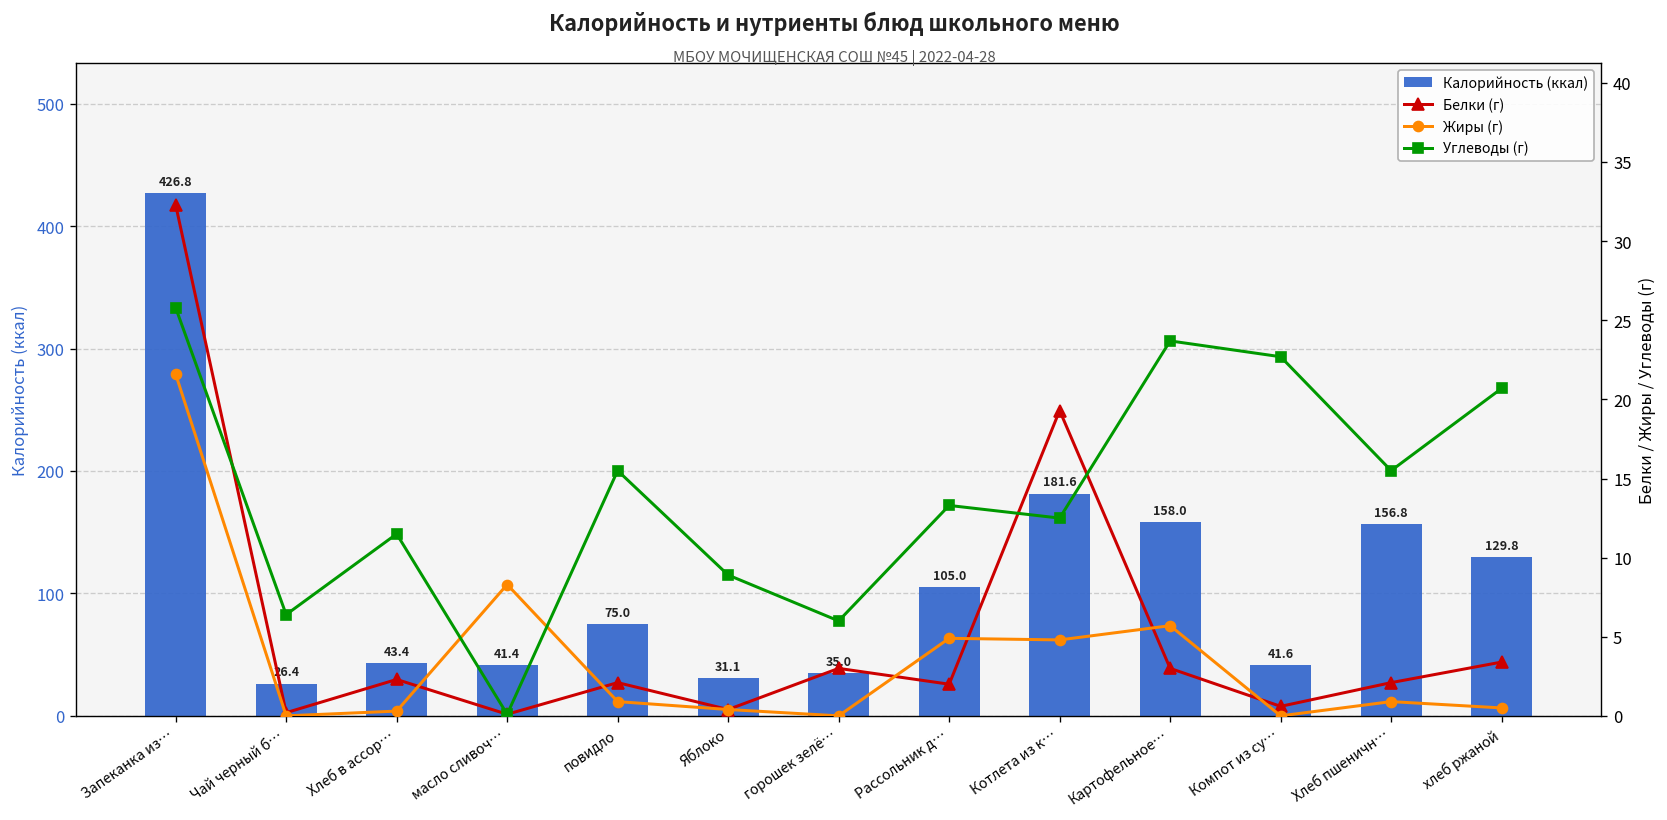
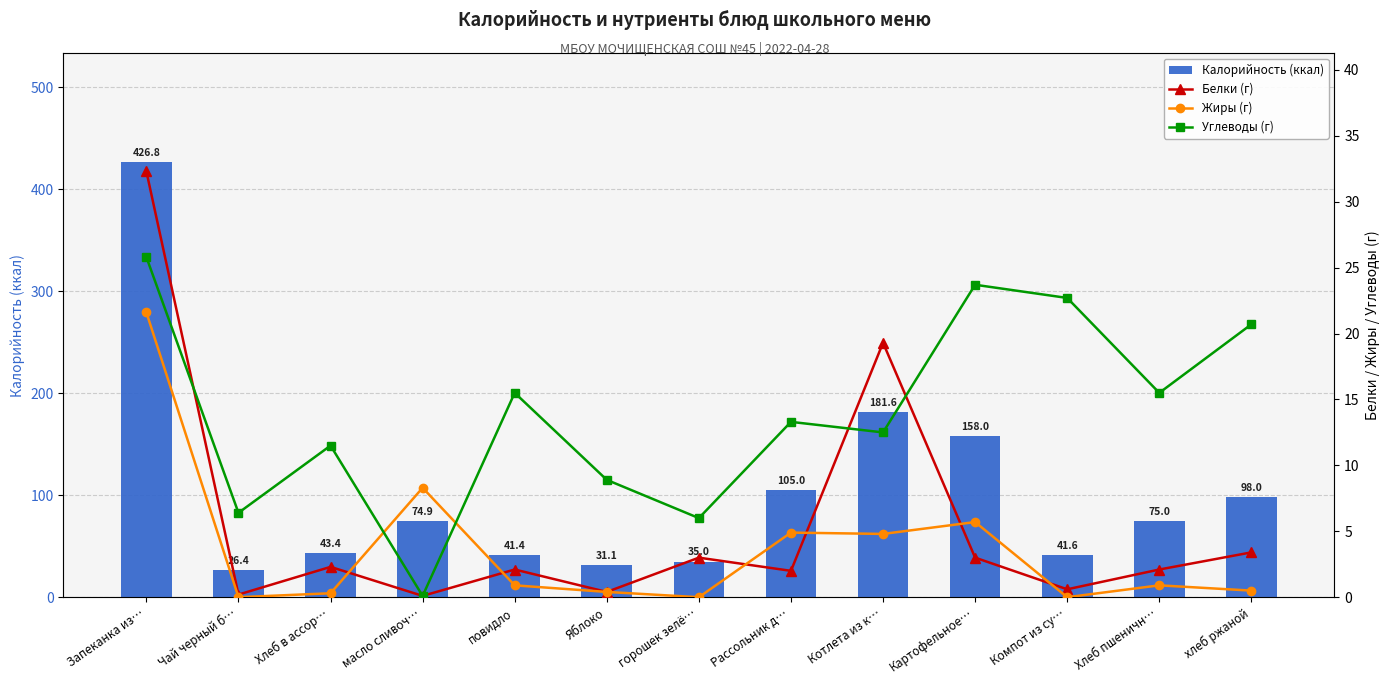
Калорийность (ккал), масло сливоч…: 41.4 -> 74.9
Калорийность (ккал), повидло: 75.0 -> 41.4
Калорийность (ккал), Хлеб пшеничн…: 156.8 -> 75.0
Калорийность (ккал), хлеб ржаной: 129.8 -> 98.0
